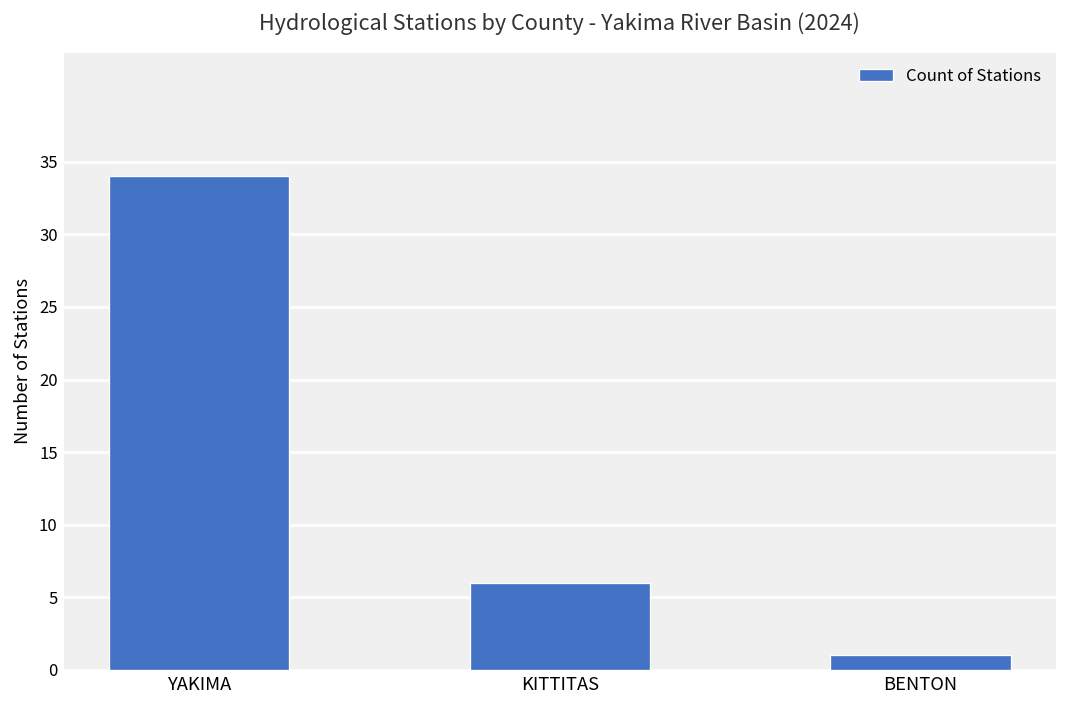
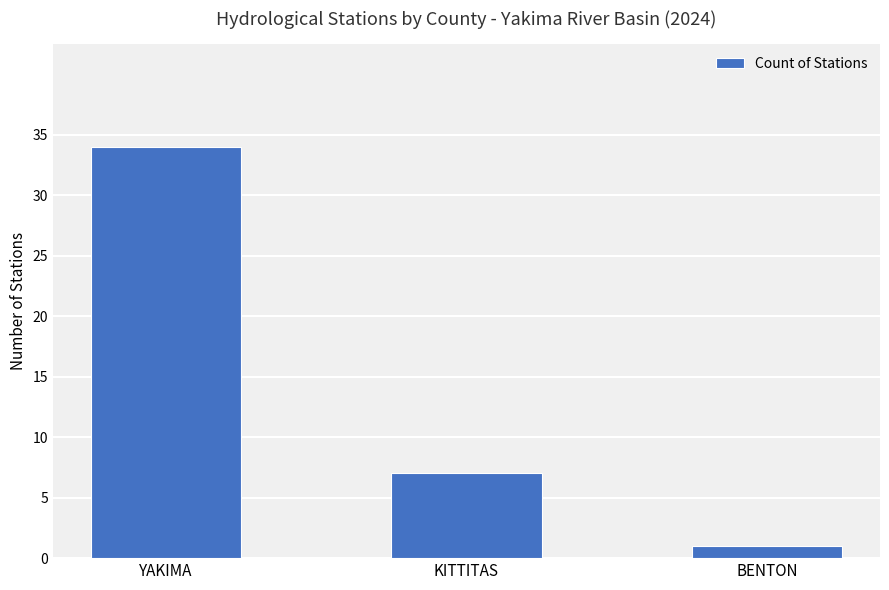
KITTITAS: 6 -> 7
